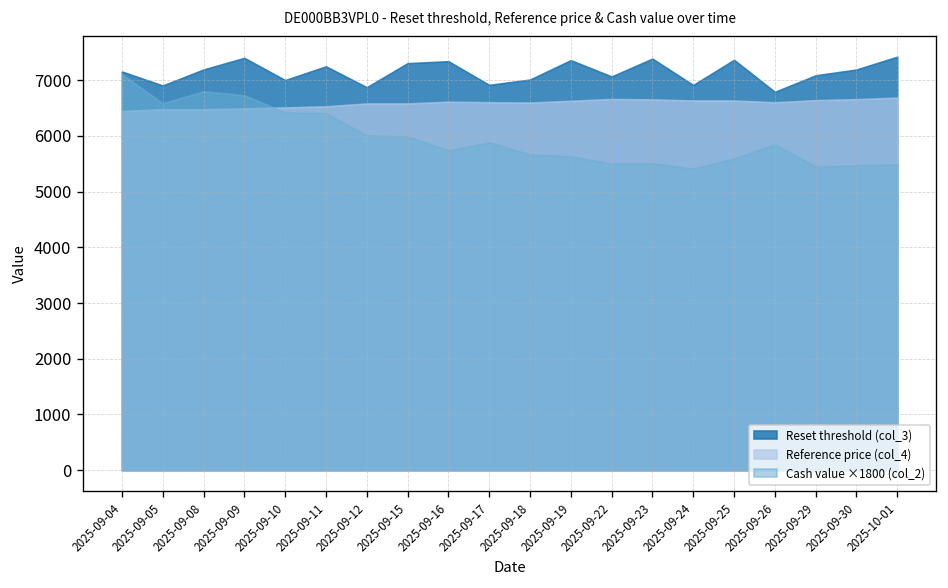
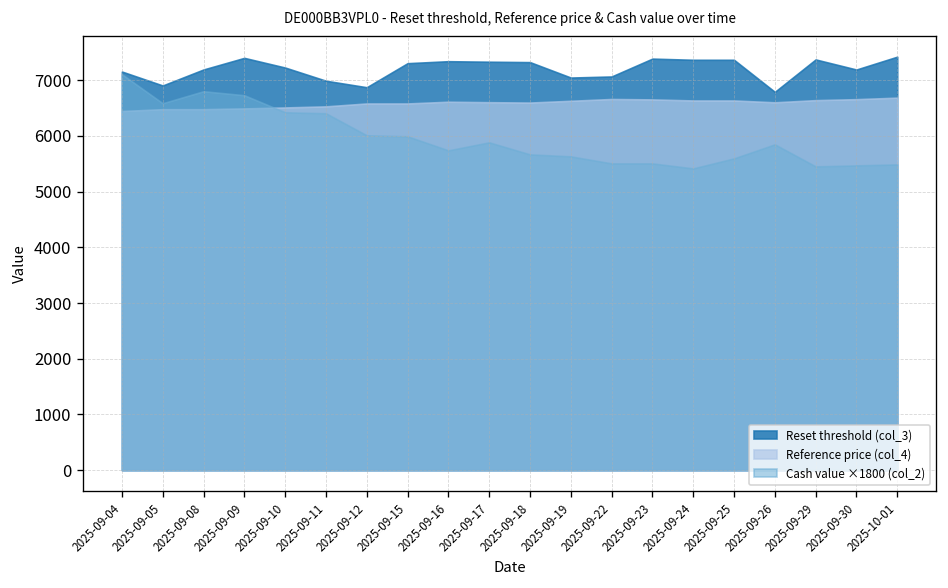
Reset threshold (col_3), 2025-09-10: 7000 -> 7200
Reset threshold (col_3), 2025-09-11: 7300 -> 7000
Reset threshold (col_3), 2025-09-17: 6900 -> 7300
Reset threshold (col_3), 2025-09-18: 7000 -> 7300
Reset threshold (col_3), 2025-09-19: 7400 -> 7000
Reset threshold (col_3), 2025-09-24: 6900 -> 7400
Reset threshold (col_3), 2025-09-29: 7100 -> 7400
